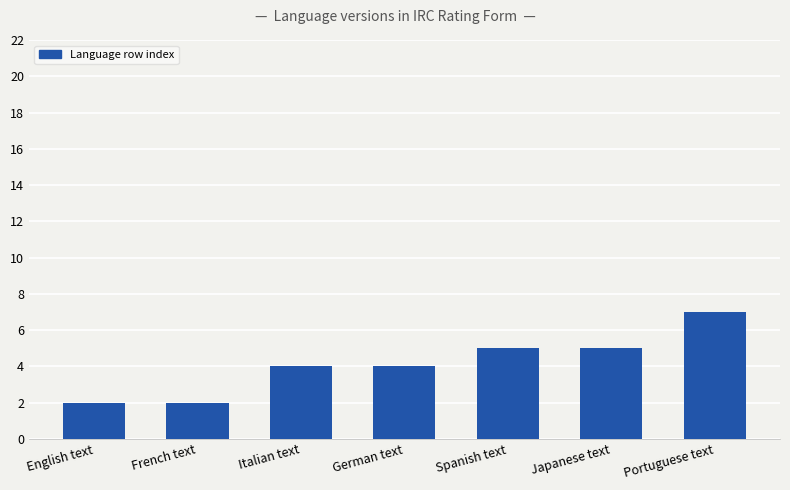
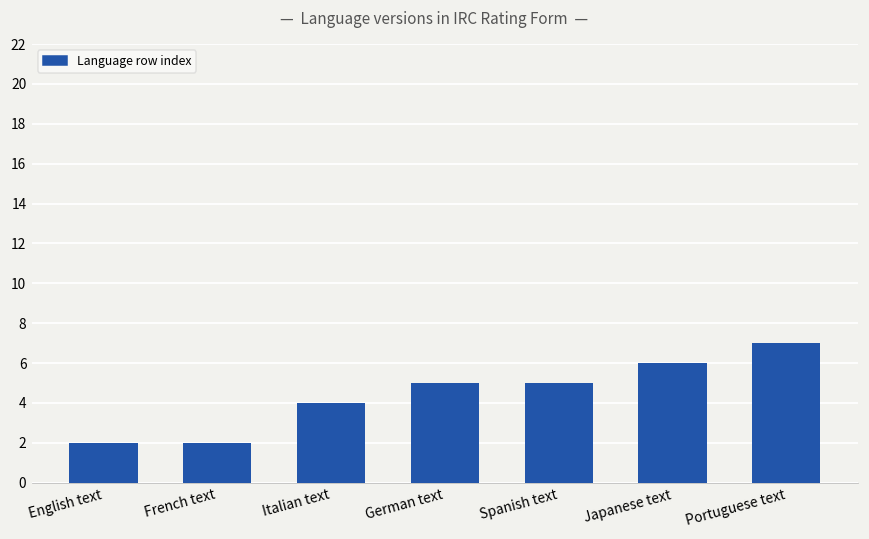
German text: 4 -> 5
Japanese text: 5 -> 6
